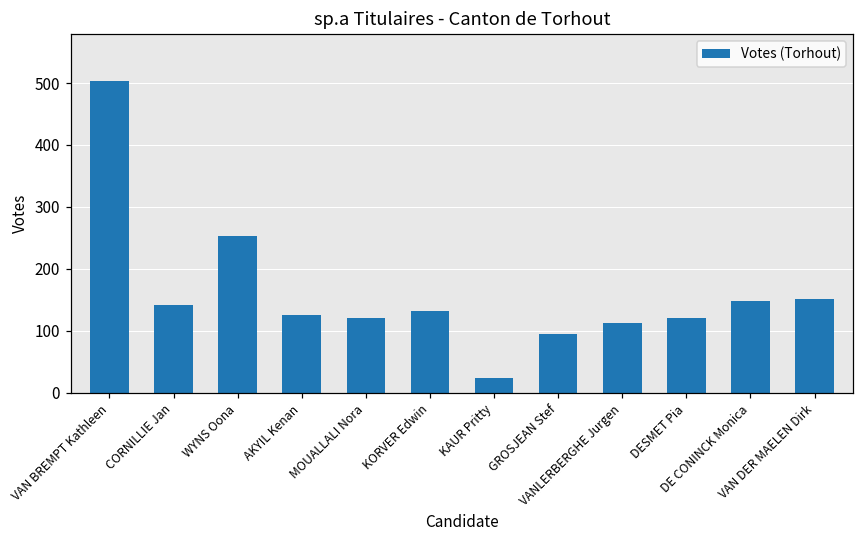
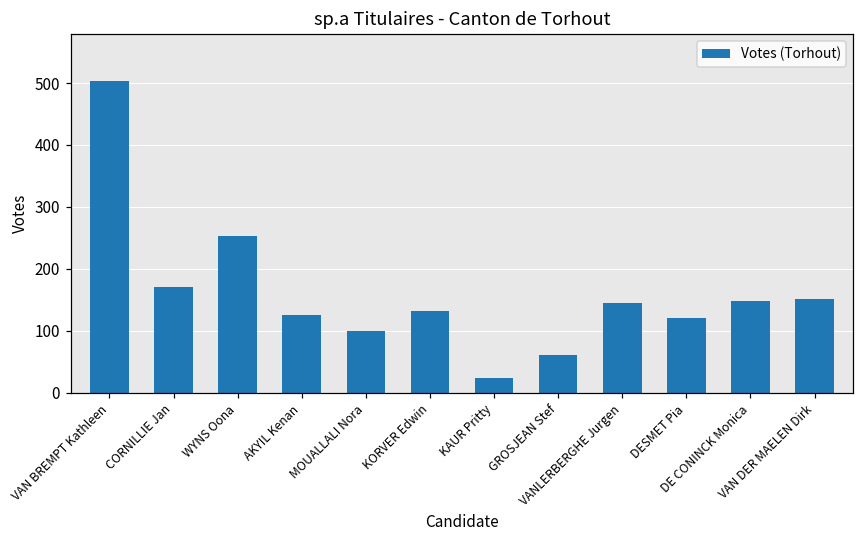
CORNILLIE Jan: 140 -> 170
MOUALLALI Nora: 120 -> 100
GROSJEAN Stef: 90 -> 60
VANLERBERGHE Jurgen: 110 -> 140
